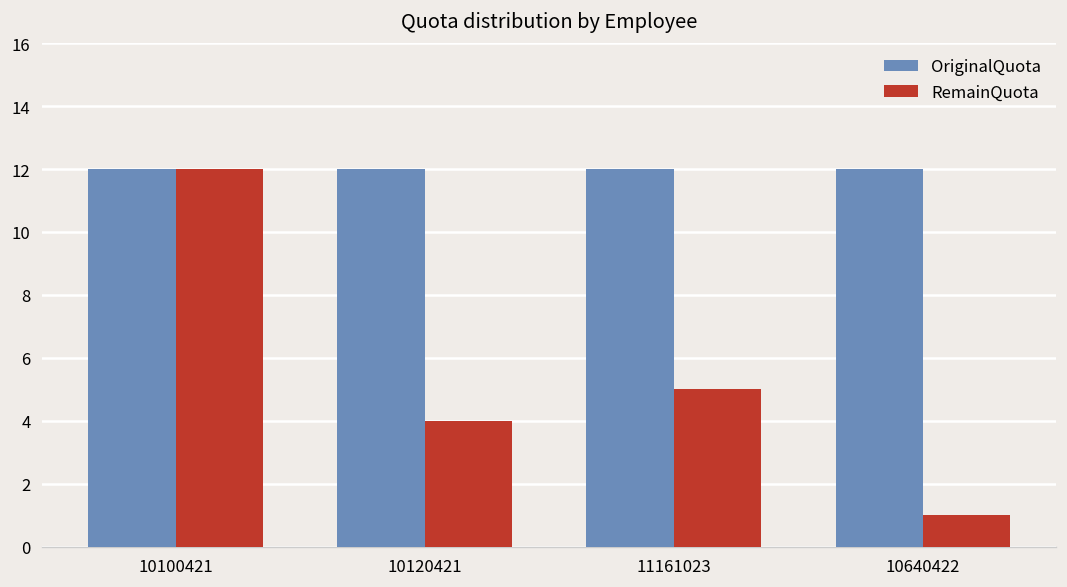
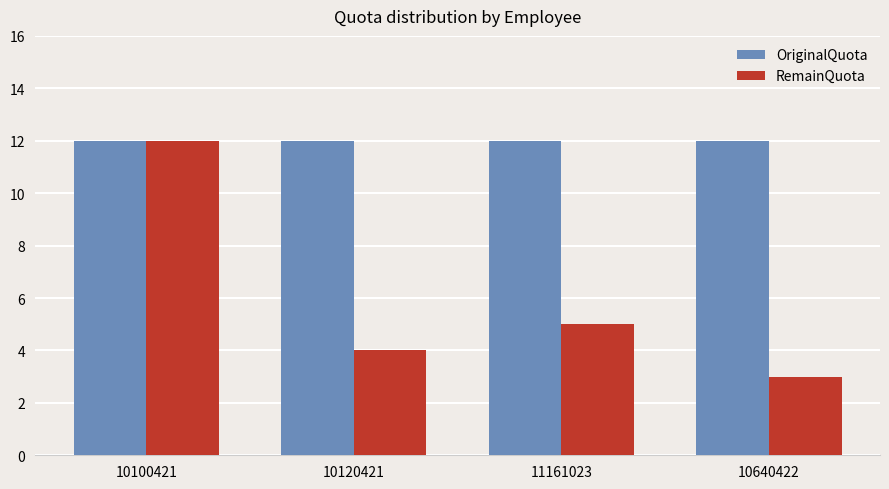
RemainQuota, 10640422: 1 -> 3
